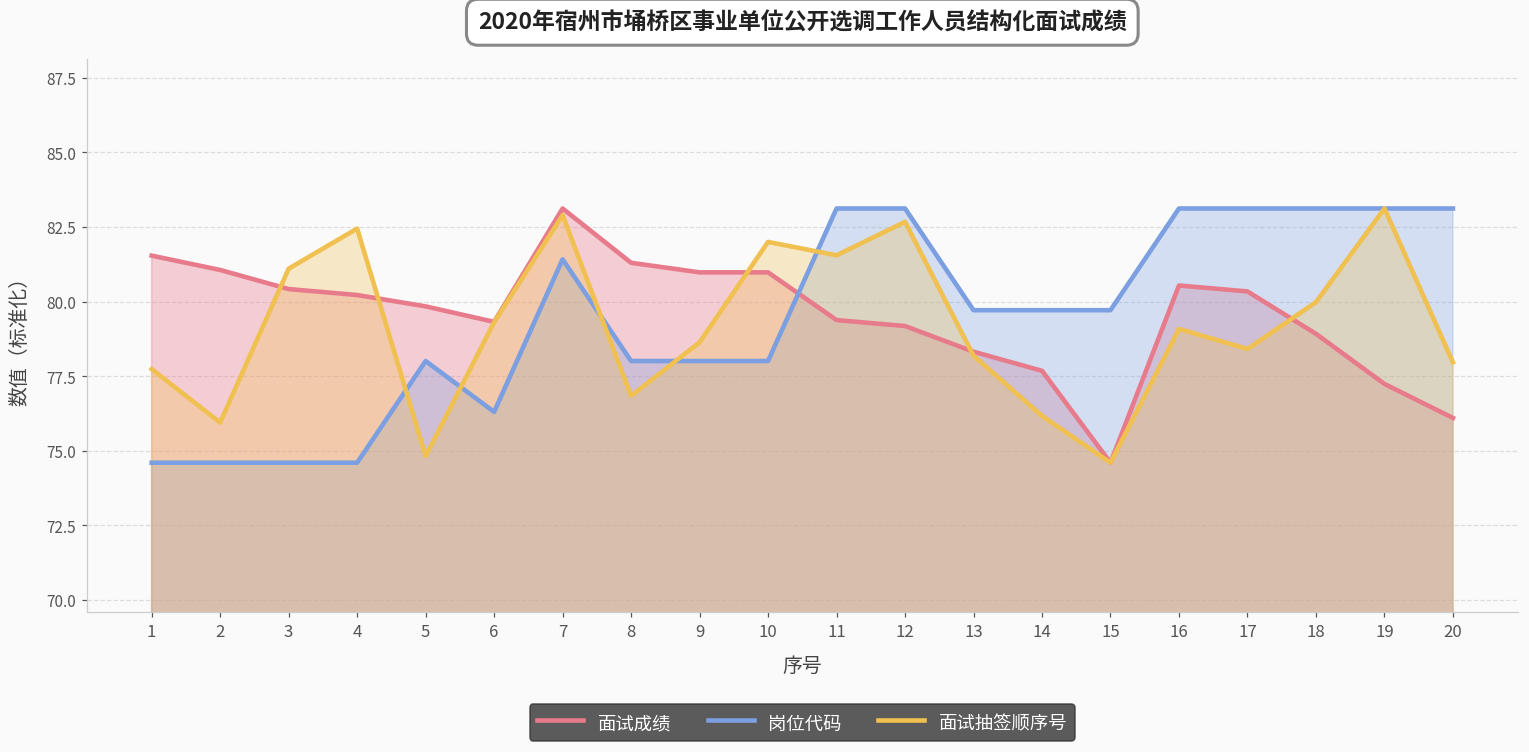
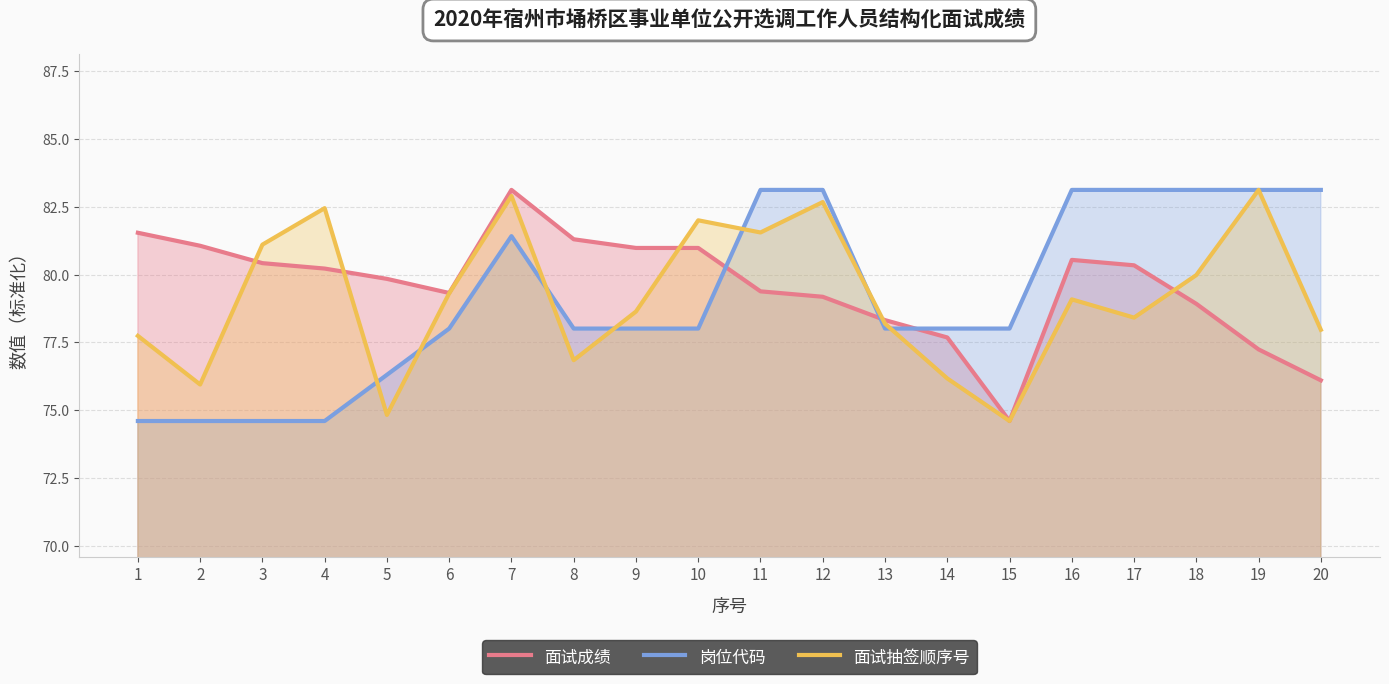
岗位代码, 5: 78.0 -> 76.3
岗位代码, 6: 76.3 -> 78.0
岗位代码, 13: 79.7 -> 78.0
岗位代码, 14: 79.7 -> 78.0
岗位代码, 15: 79.7 -> 78.0
